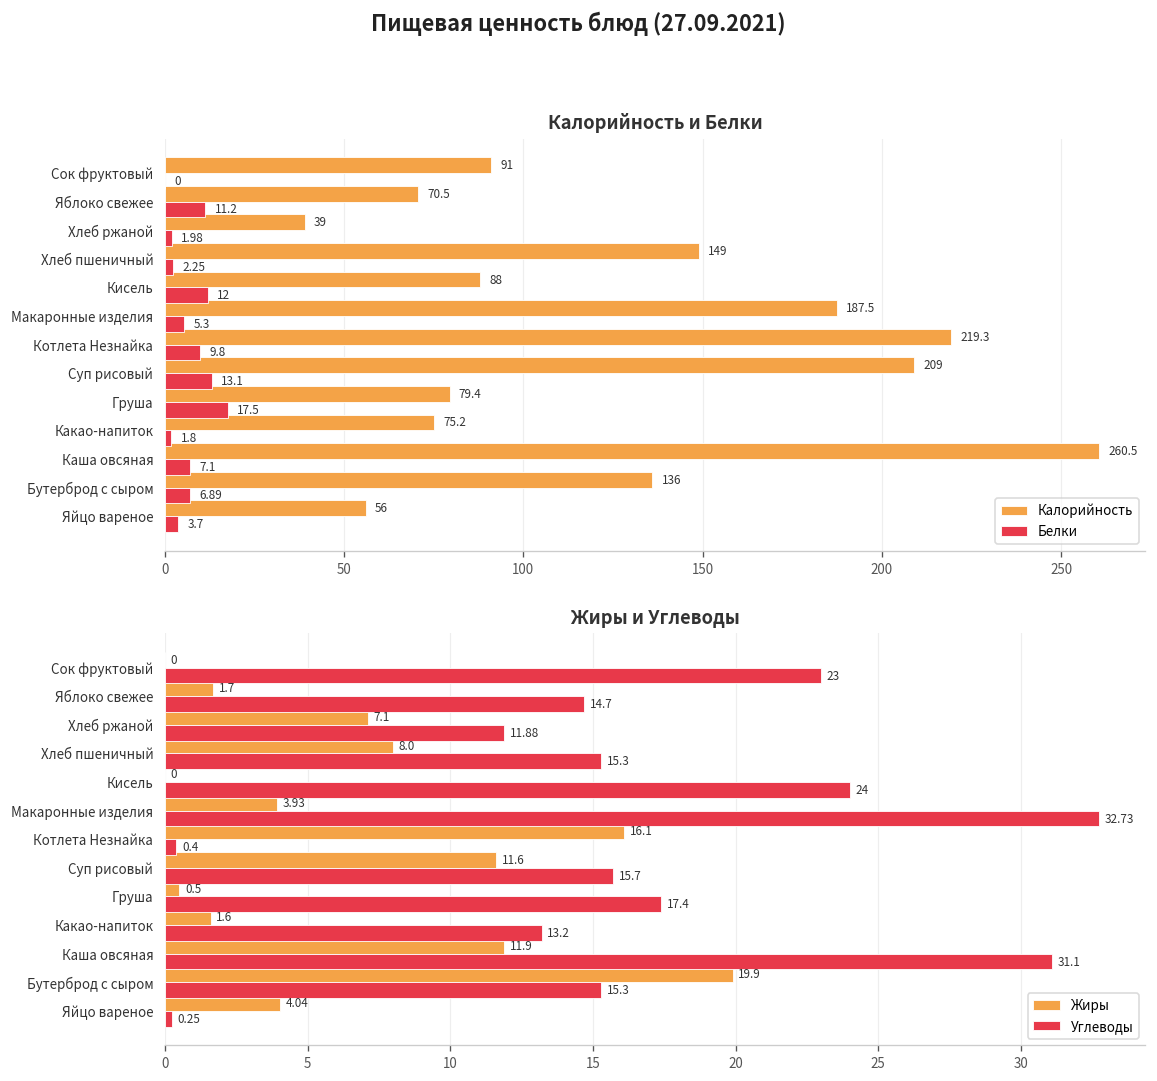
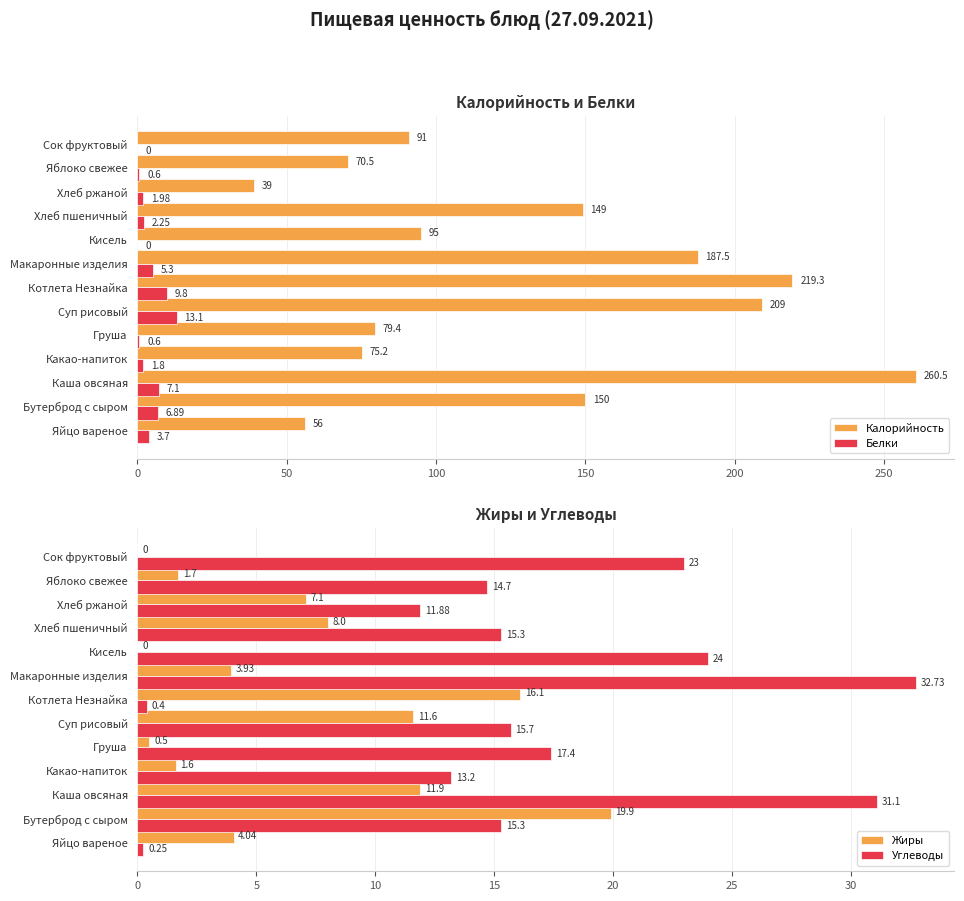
Калорийность и Белки, Белки, Яблоко свежее: 11.2 -> 0.6
Калорийность и Белки, Калорийность, Кисель: 88 -> 95
Калорийность и Белки, Белки, Кисель: 12 -> 0
Калорийность и Белки, Белки, Груша: 17.5 -> 0.6
Калорийность и Белки, Калорийность, Бутерброд с сыром: 136 -> 150
